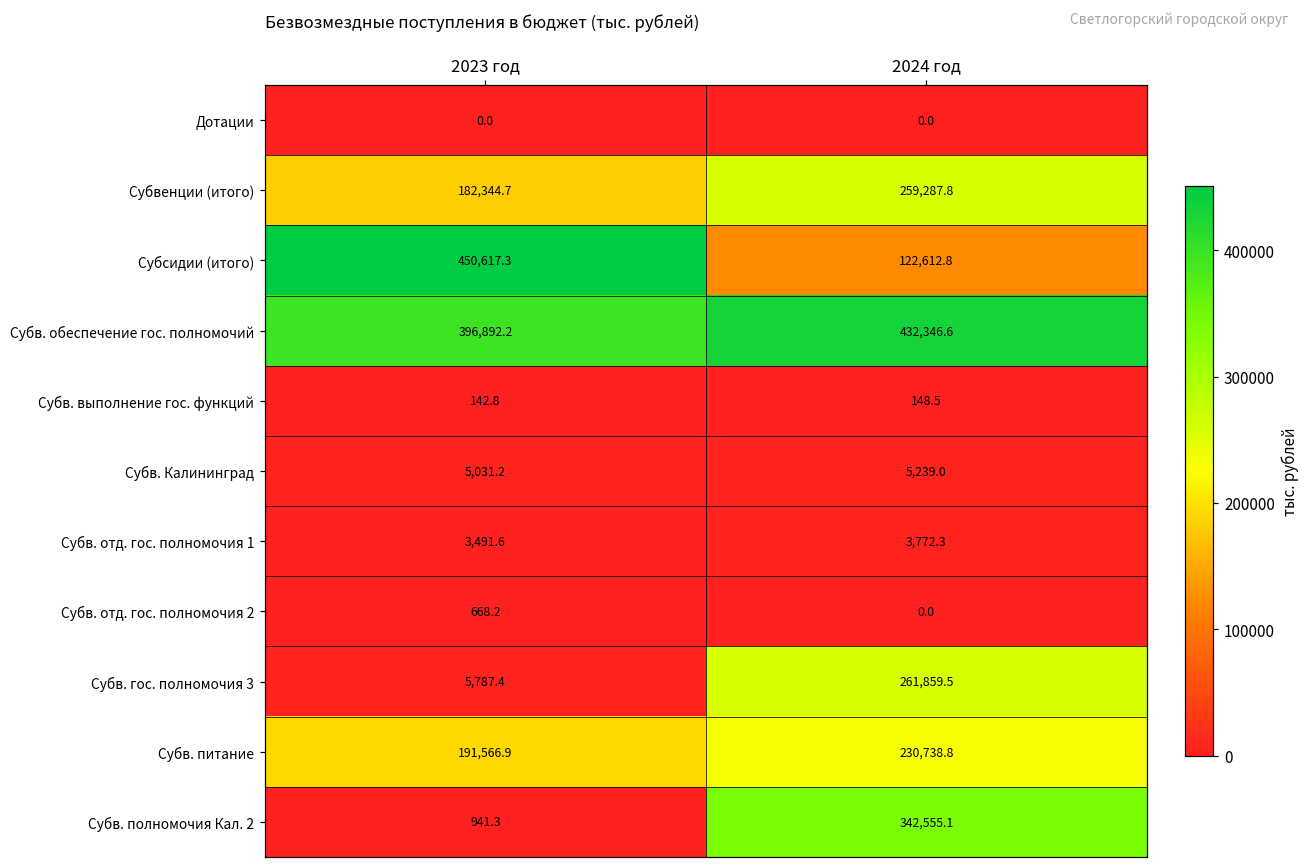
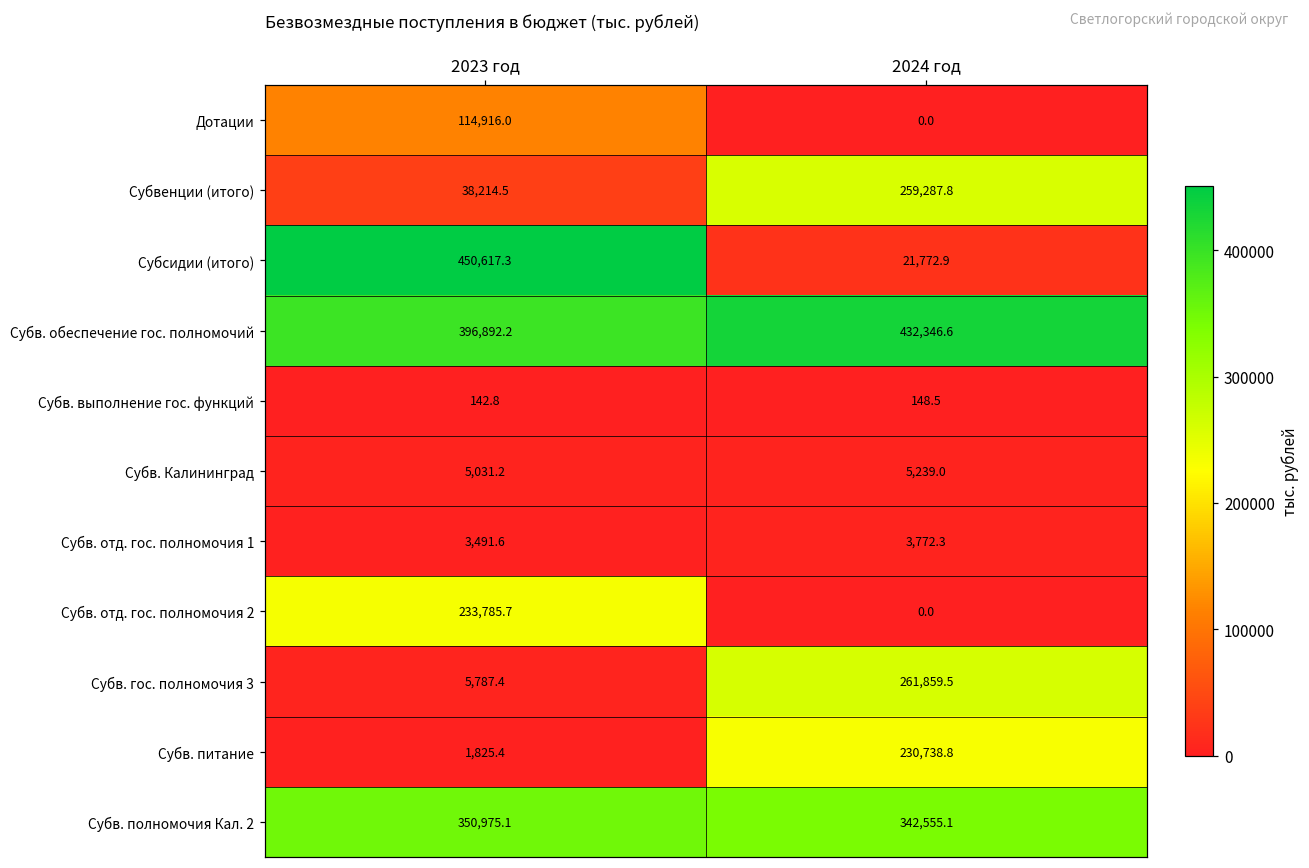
Дотации, 2023 год: 0.0 -> 114,916.0
Субвенции (итого), 2023 год: 182,344.7 -> 38,214.5
Субсидии (итого), 2024 год: 122,612.8 -> 21,772.9
Субв. отд. гос. полномочия 2, 2023 год: 668.2 -> 233,785.7
Субв. питание, 2023 год: 191,566.9 -> 1,825.4
Субв. полномочия Кал. 2, 2023 год: 941.3 -> 350,975.1
